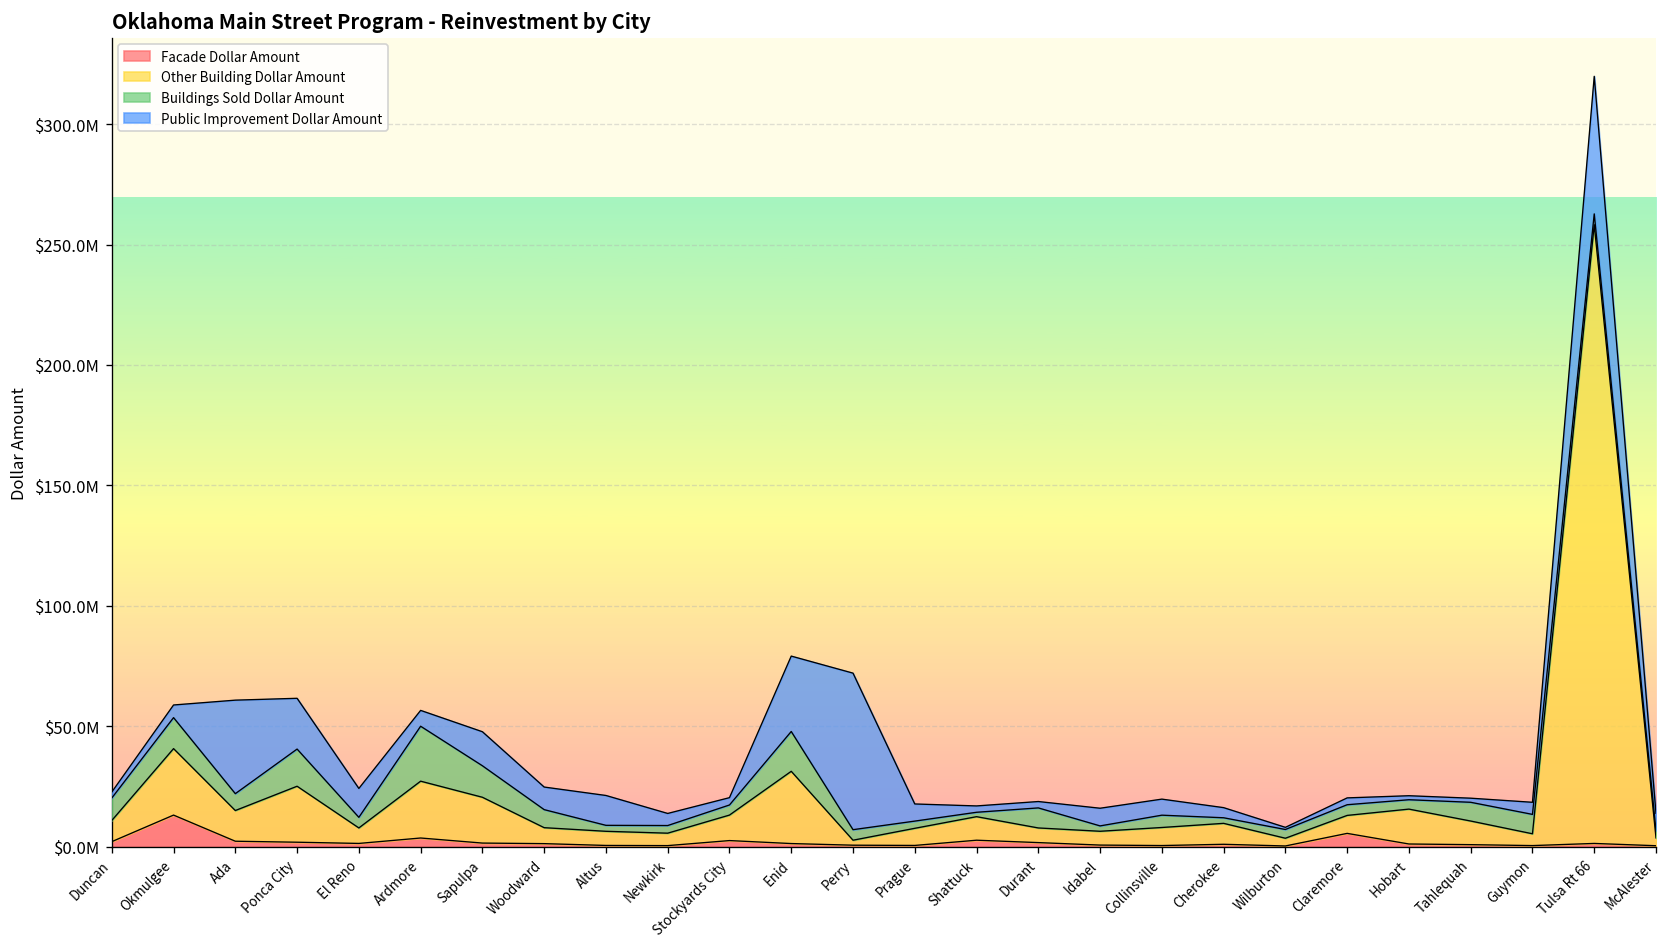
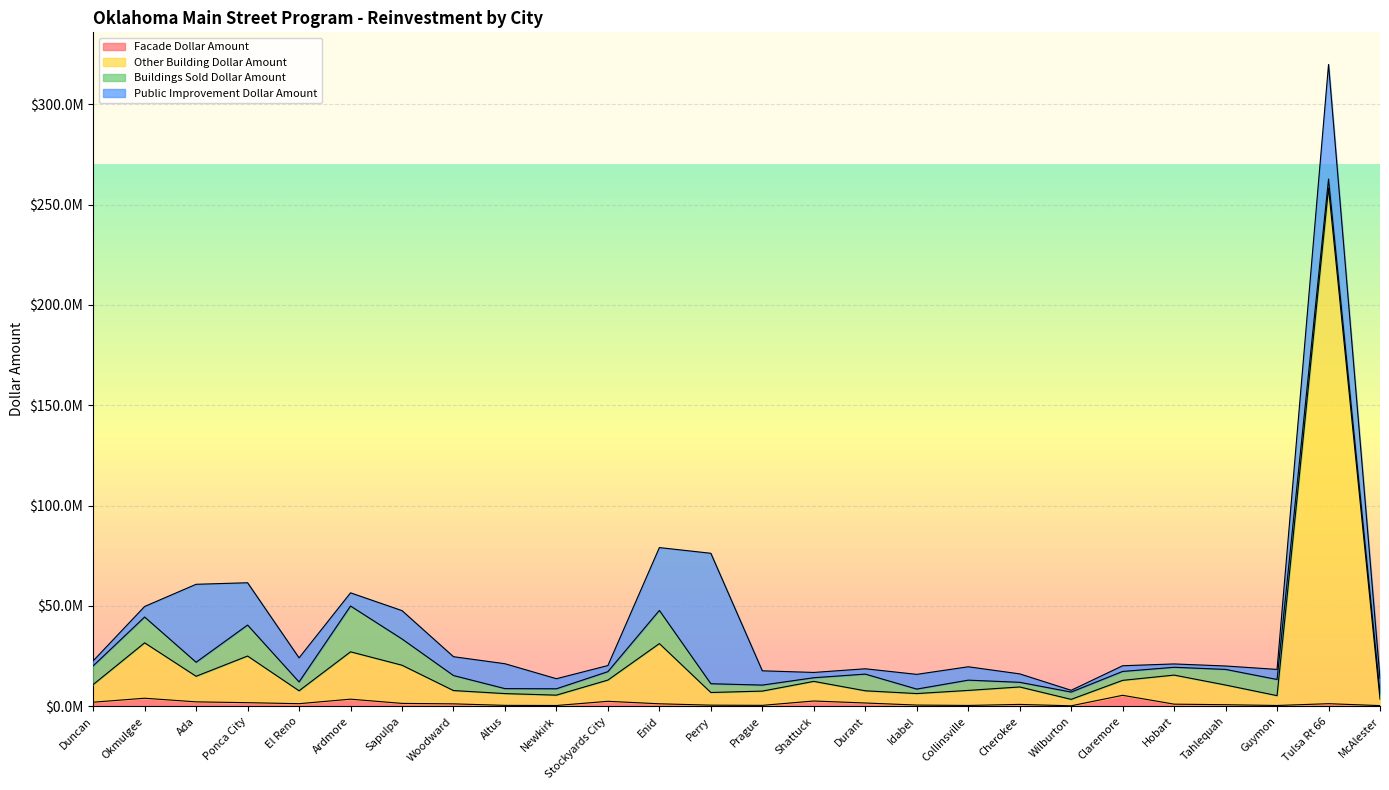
Facade Dollar Amount, Okmulgee: $13000000 -> $4000000
Other Building Dollar Amount, Perry: $2000000 -> $6000000
